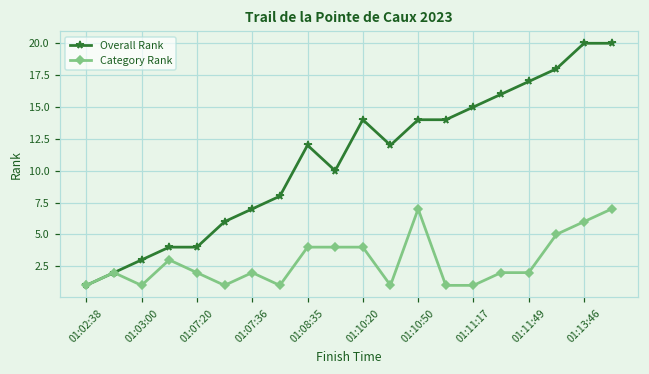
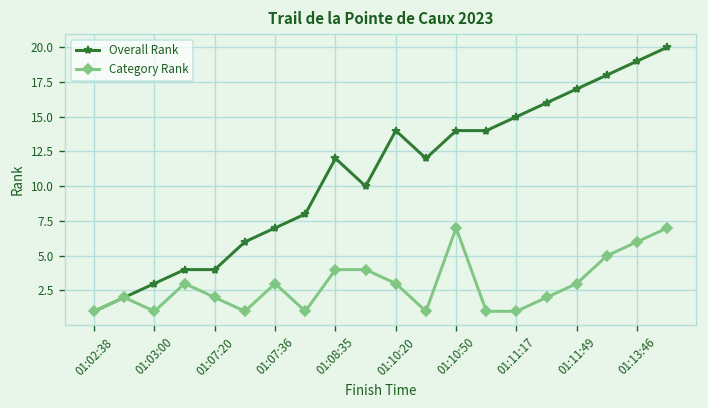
Category Rank, 01:07:36: 2 -> 3
Category Rank, 01:10:20: 4 -> 3
Category Rank, 01:11:49: 2 -> 3
Overall Rank, 01:13:46: 20 -> 19
